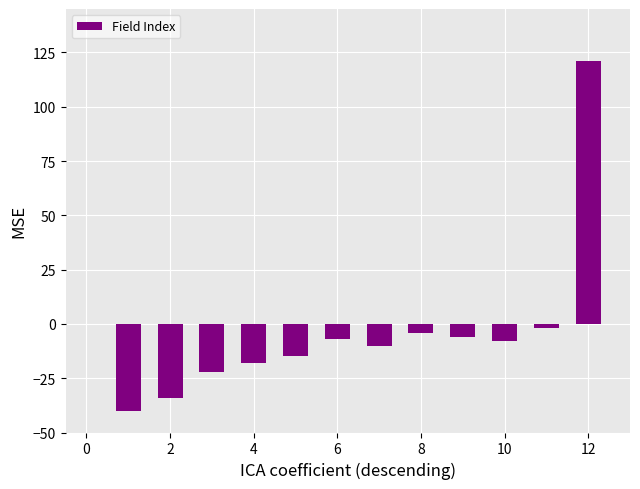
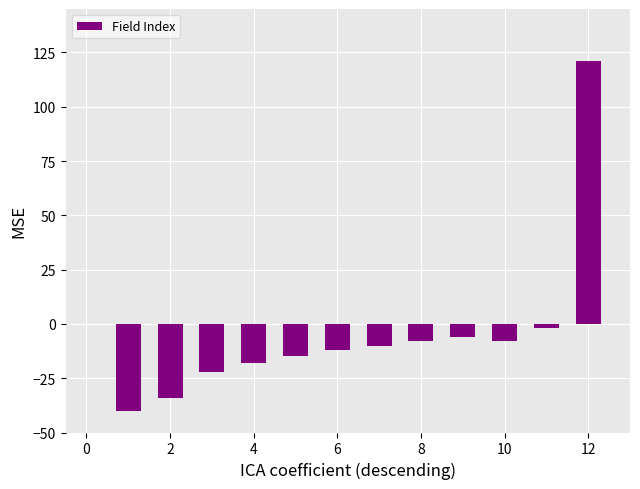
6: -7 -> -12
8: -4 -> -8
